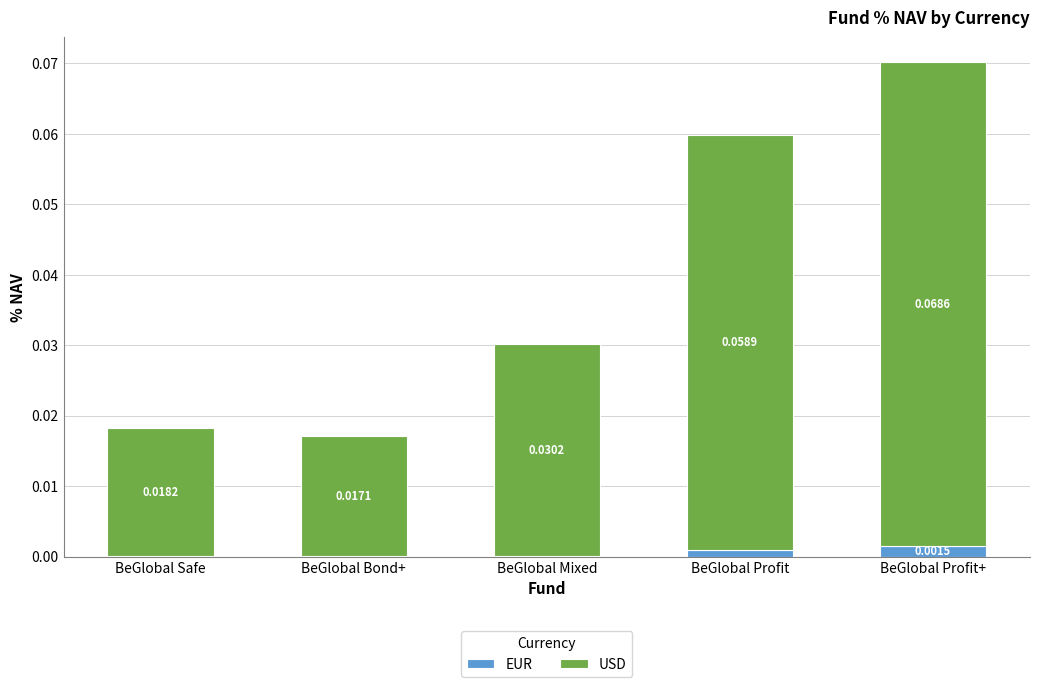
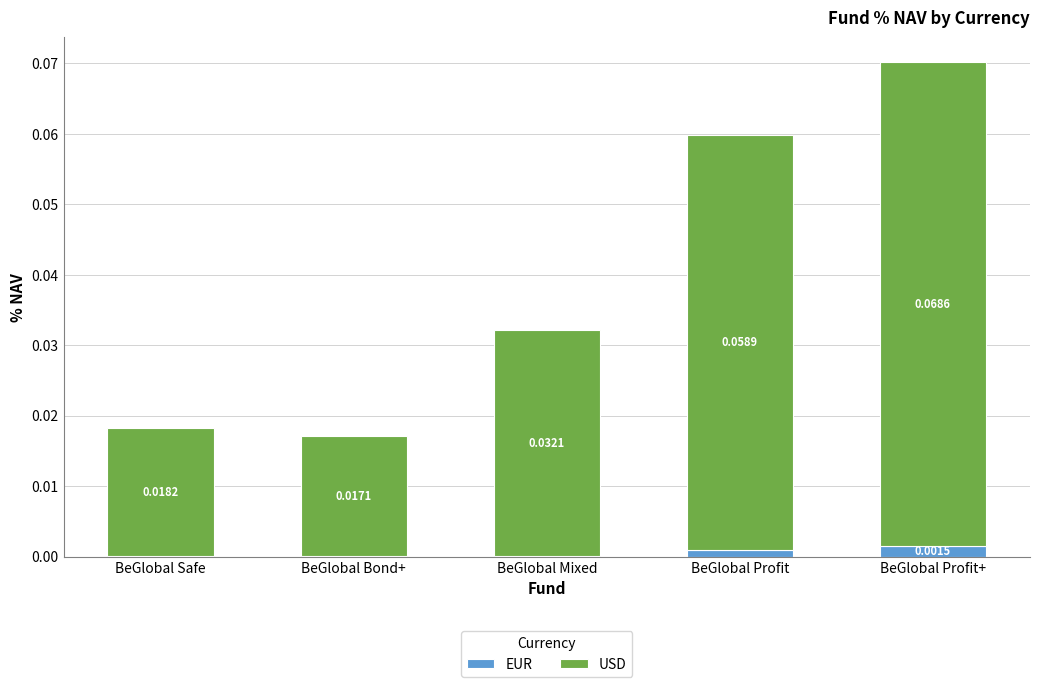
USD, BeGlobal Mixed: 0.0302 -> 0.0321
